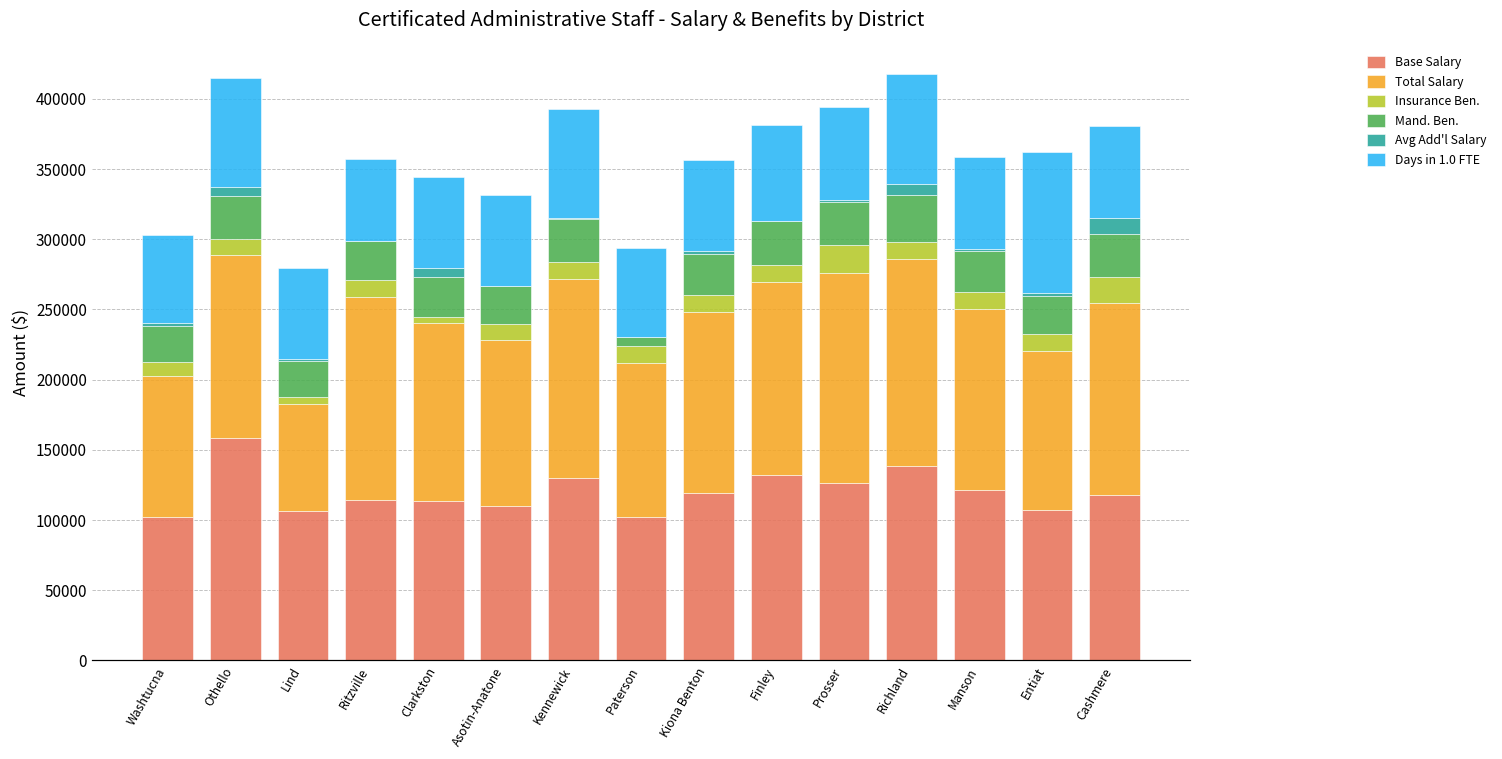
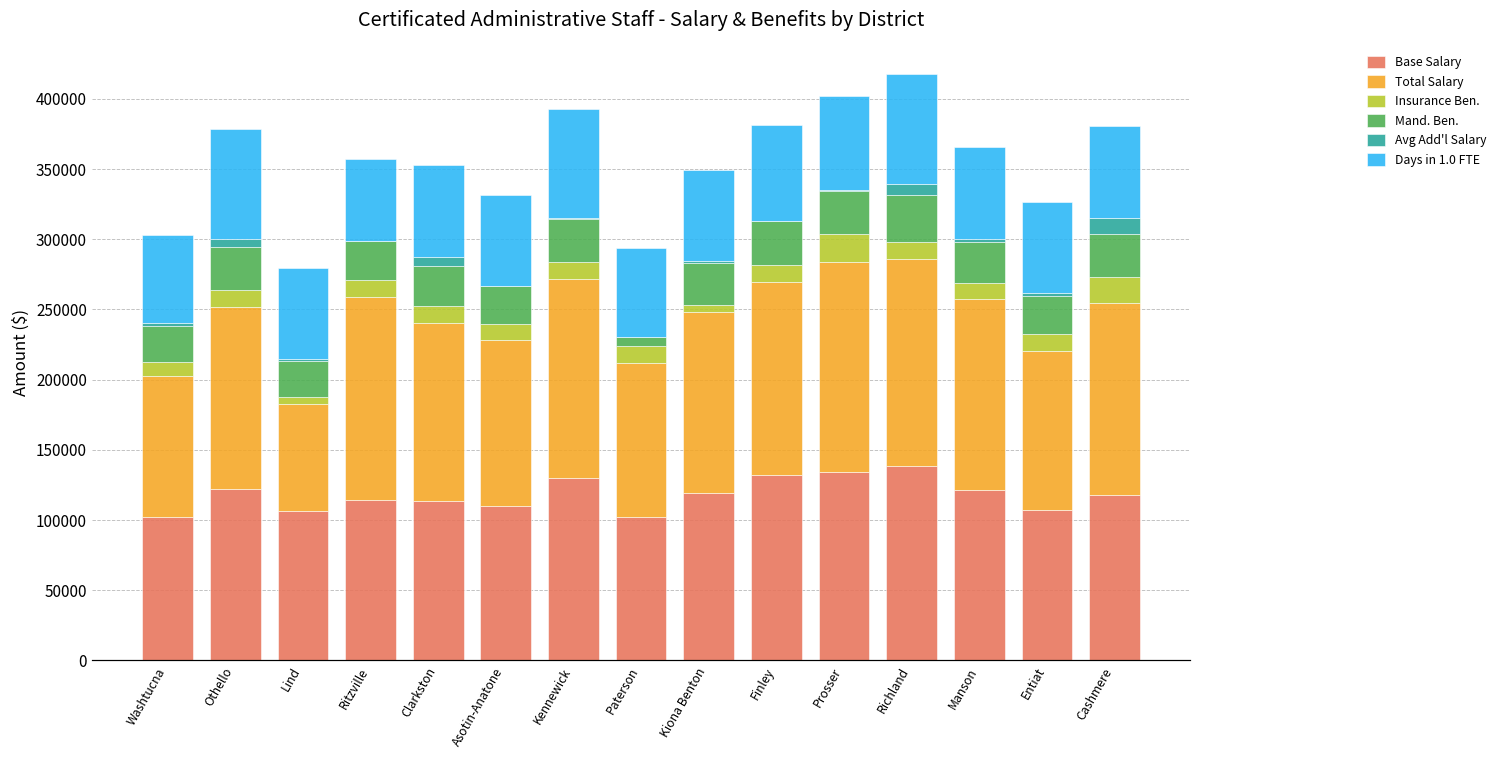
Base Salary, Othello: 159000 -> 122000
Insurance Ben., Clarkston: 4000 -> 12000
Insurance Ben., Kiona Benton: 12000 -> 5000
Base Salary, Prosser: 127000 -> 134000
Total Salary, Manson: 129000 -> 136000
Days in 1.0 FTE, Entiat: 100000 -> 65000
